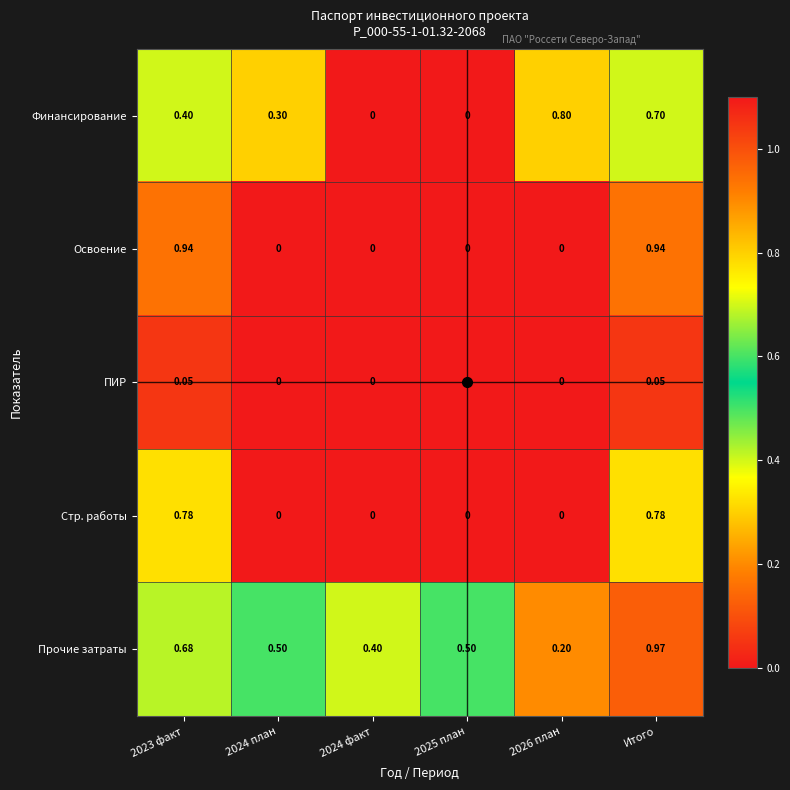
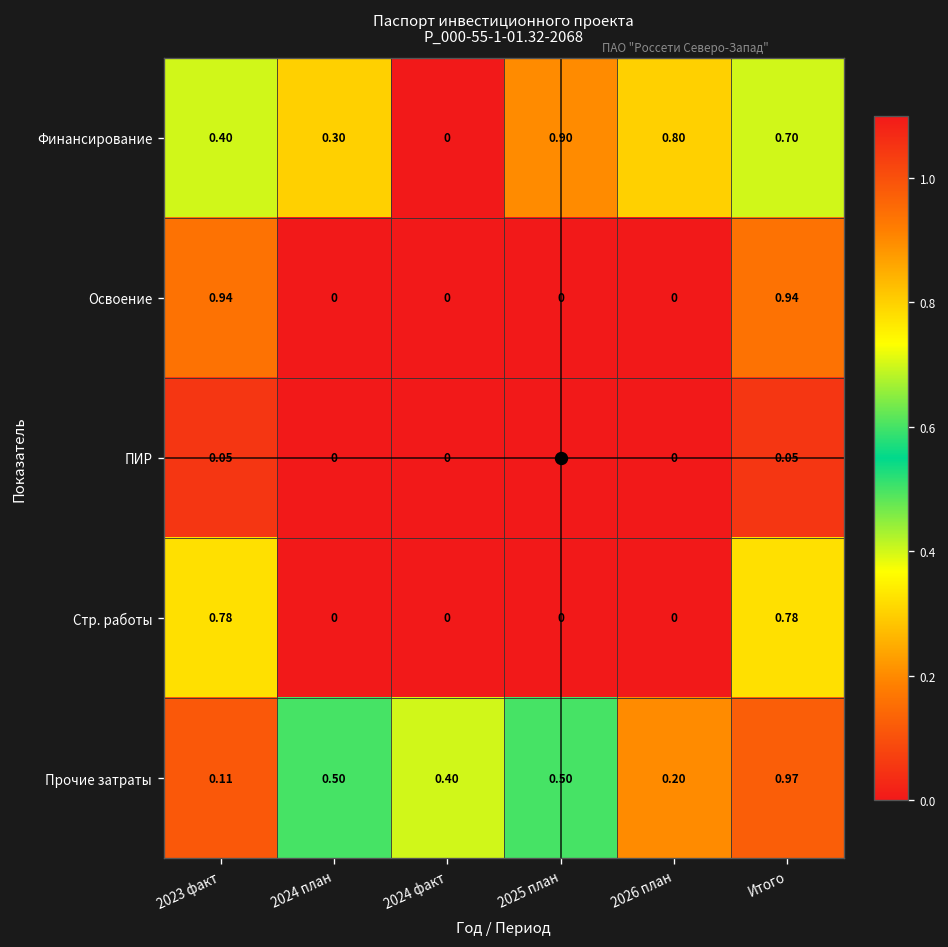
Финансирование, 2025 план: 0 -> 0.90
Прочие затраты, 2023 факт: 0.68 -> 0.11
